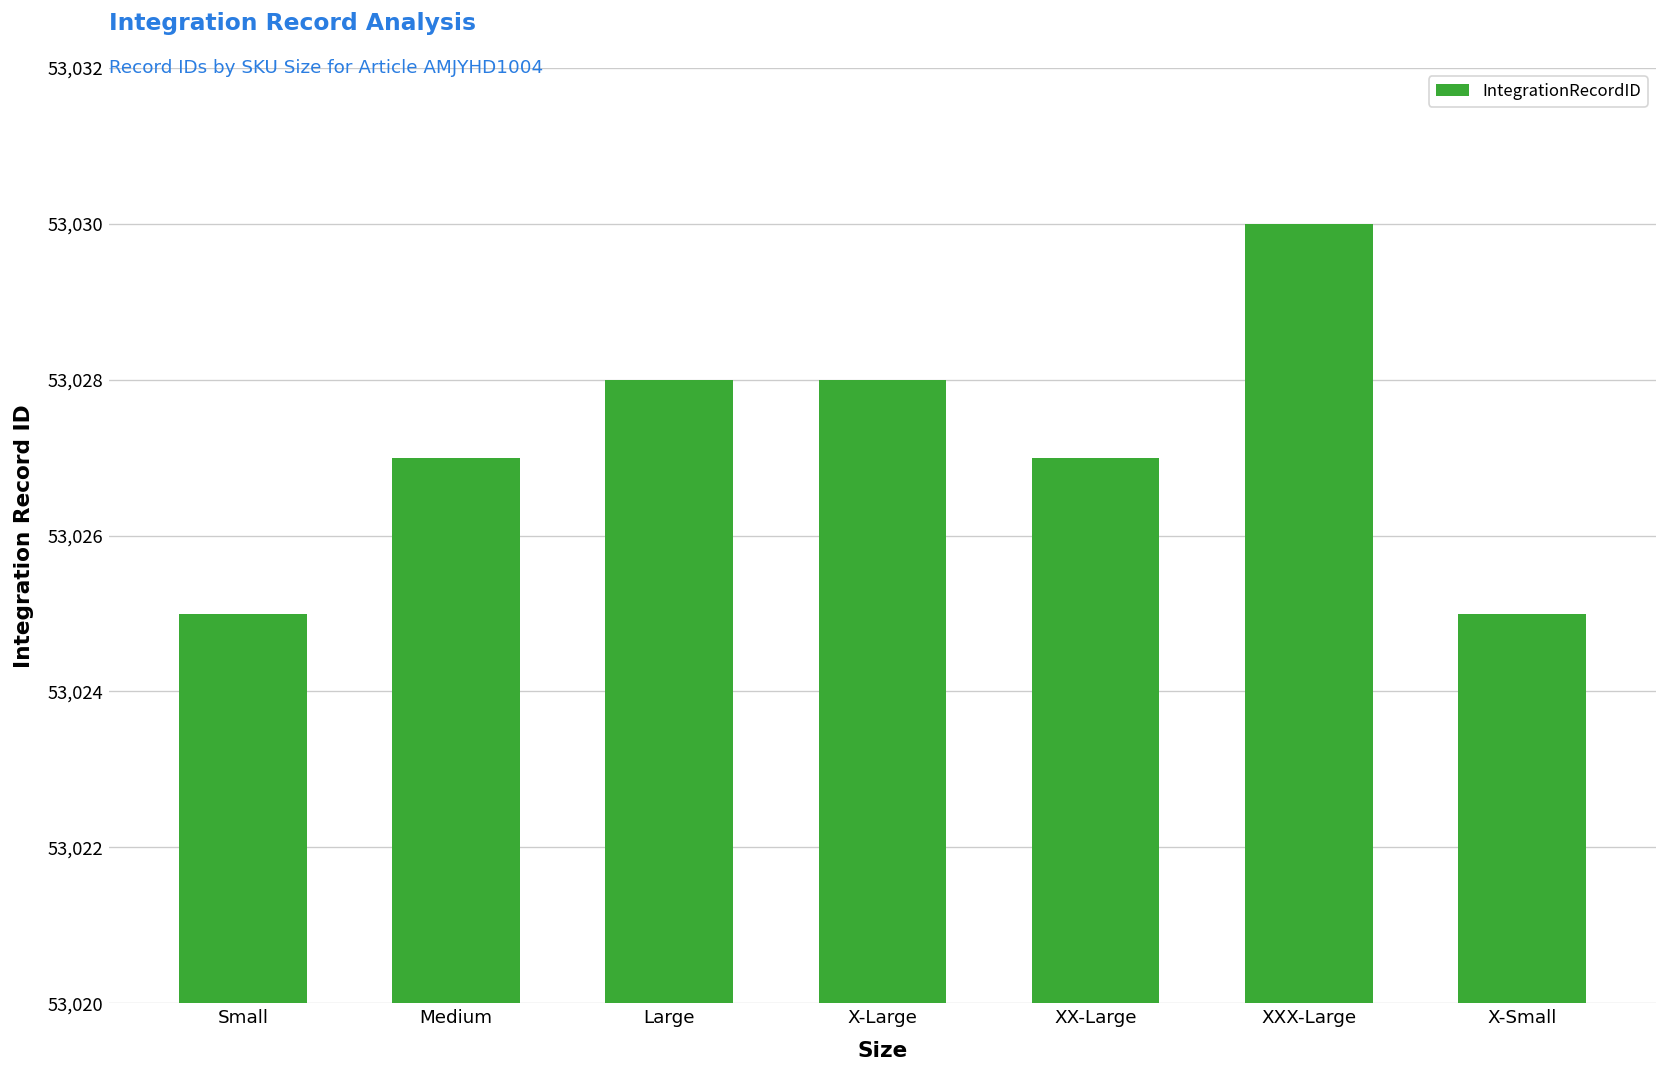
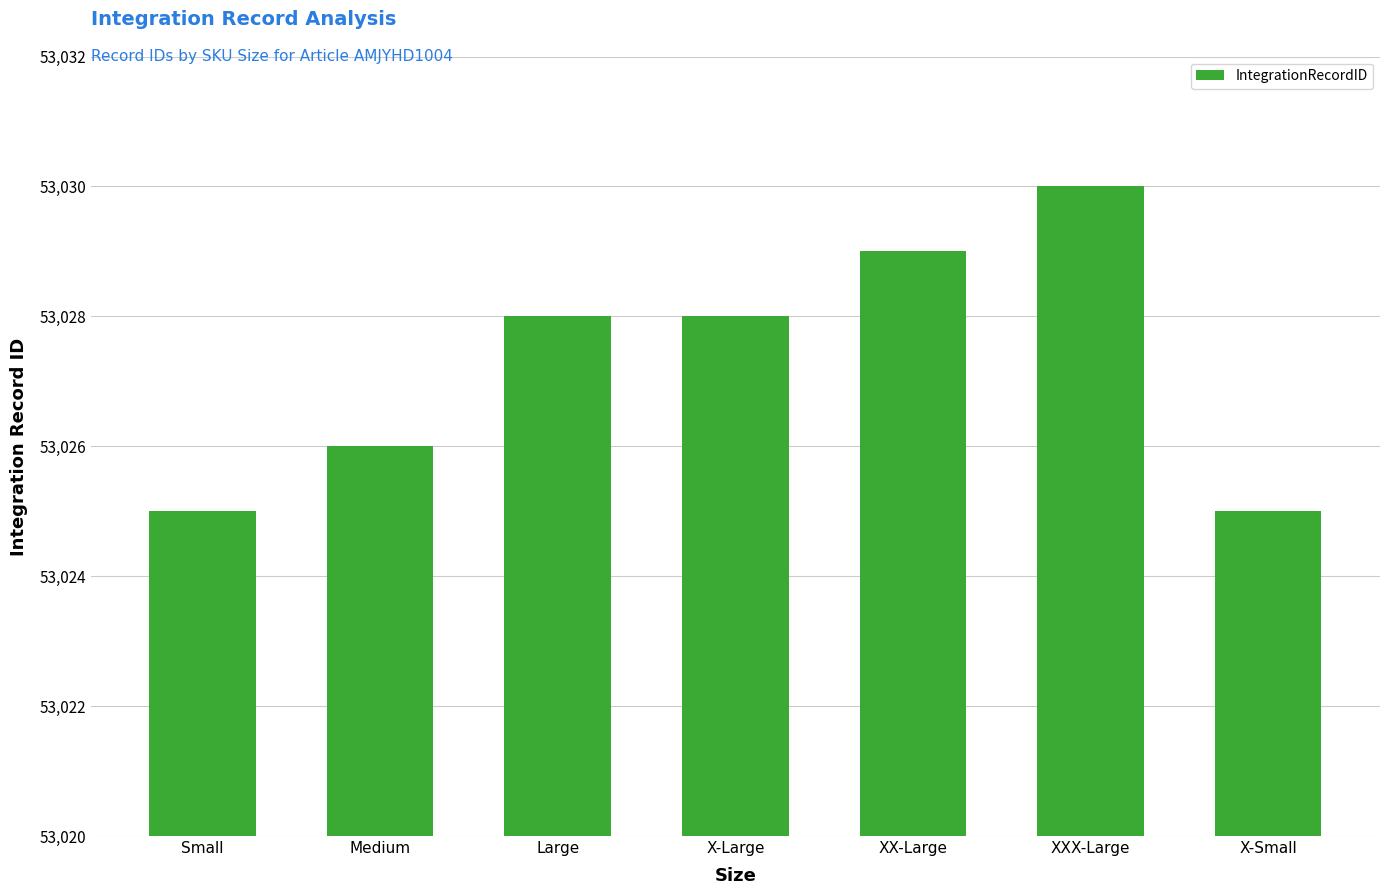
Medium: 53,027 -> 53,026
XX-Large: 53,027 -> 53,029
